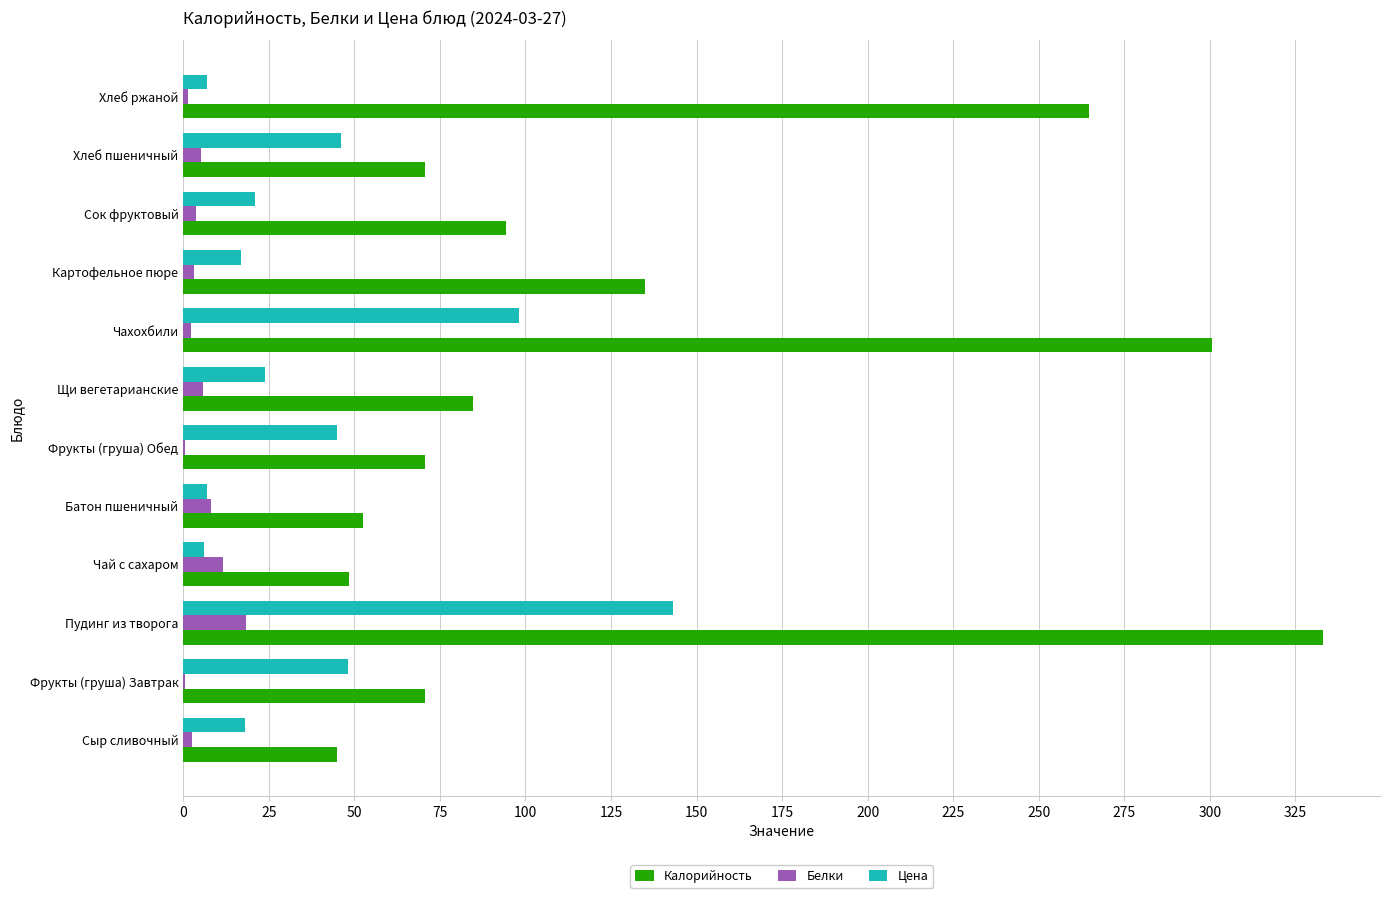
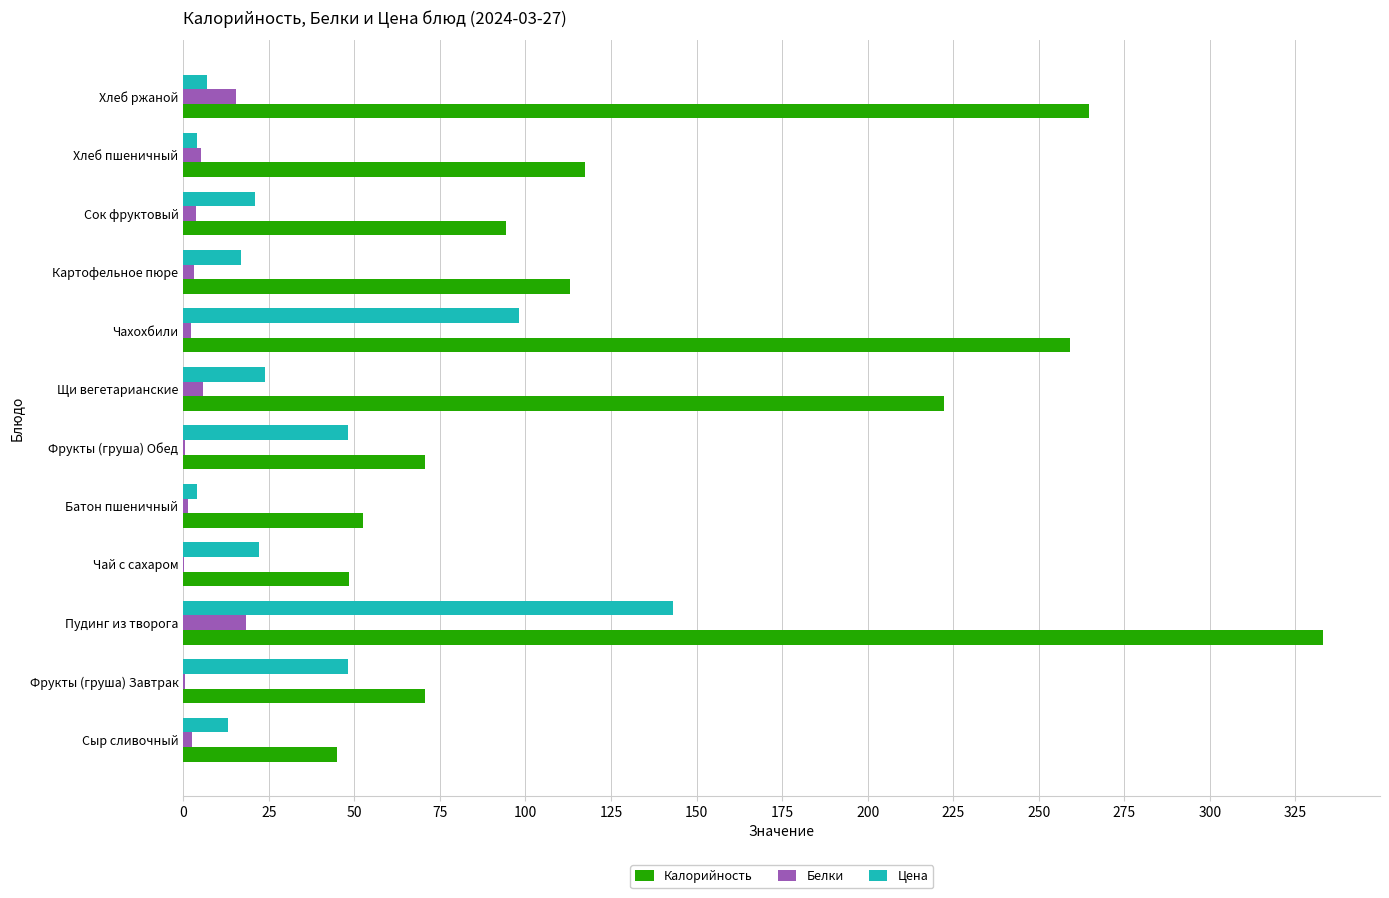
Белки, Хлеб ржаной: 1 -> 15
Цена, Хлеб пшеничный: 46 -> 4
Калорийность, Хлеб пшеничный: 71 -> 118
Калорийность, Картофельное пюре: 135 -> 113
Калорийность, Чахохбили: 301 -> 259
Калорийность, Щи вегетарианские: 85 -> 222
Цена, Фрукты (груша) Обед: 45 -> 48
Цена, Батон пшеничный: 7 -> 4
Белки, Батон пшеничный: 8 -> 2
Цена, Чай с сахаром: 6 -> 22
Белки, Чай с сахаром: 12 -> 0
Цена, Сыр сливочный: 18 -> 13
